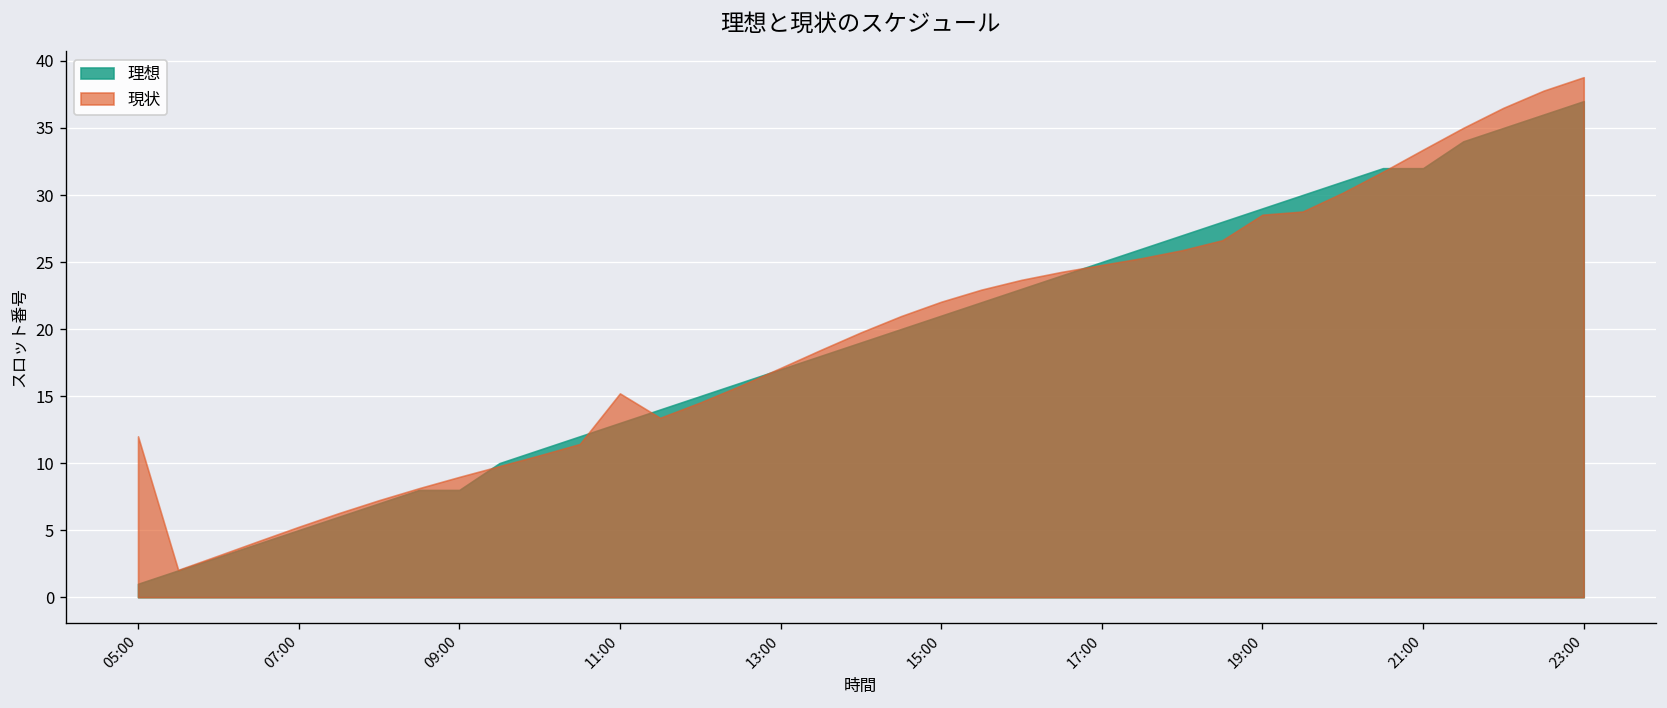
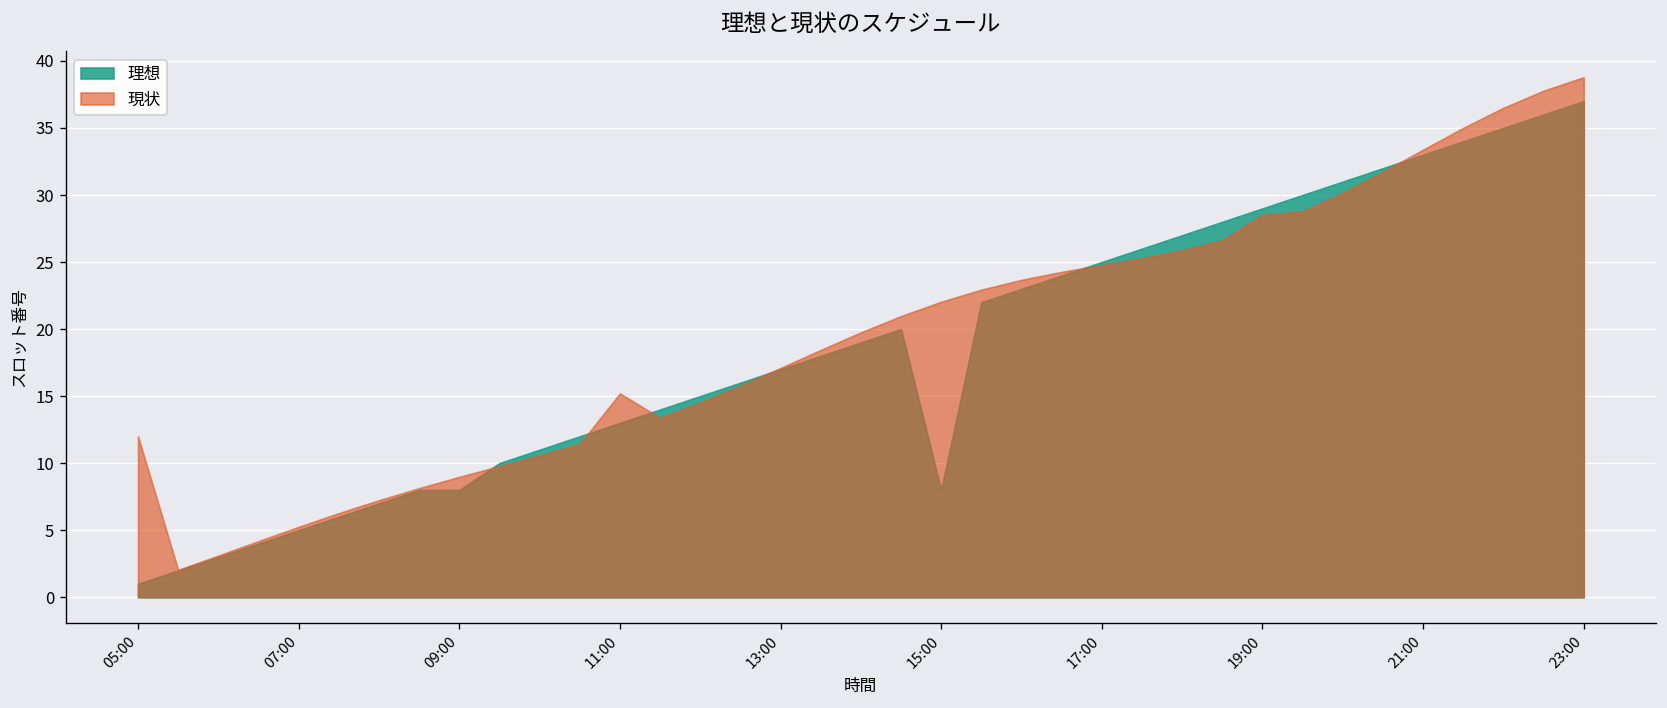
理想, 15:00: 21 -> 8
理想, 21:00: 32 -> 33
